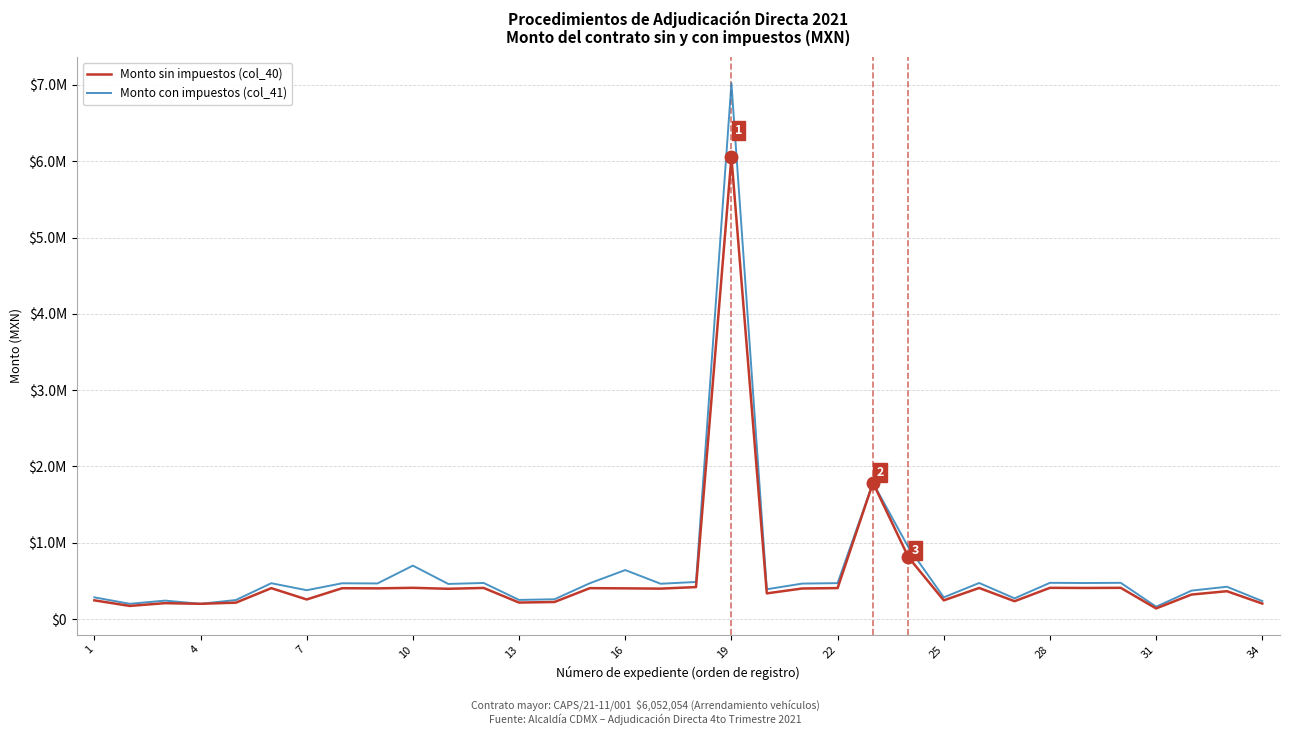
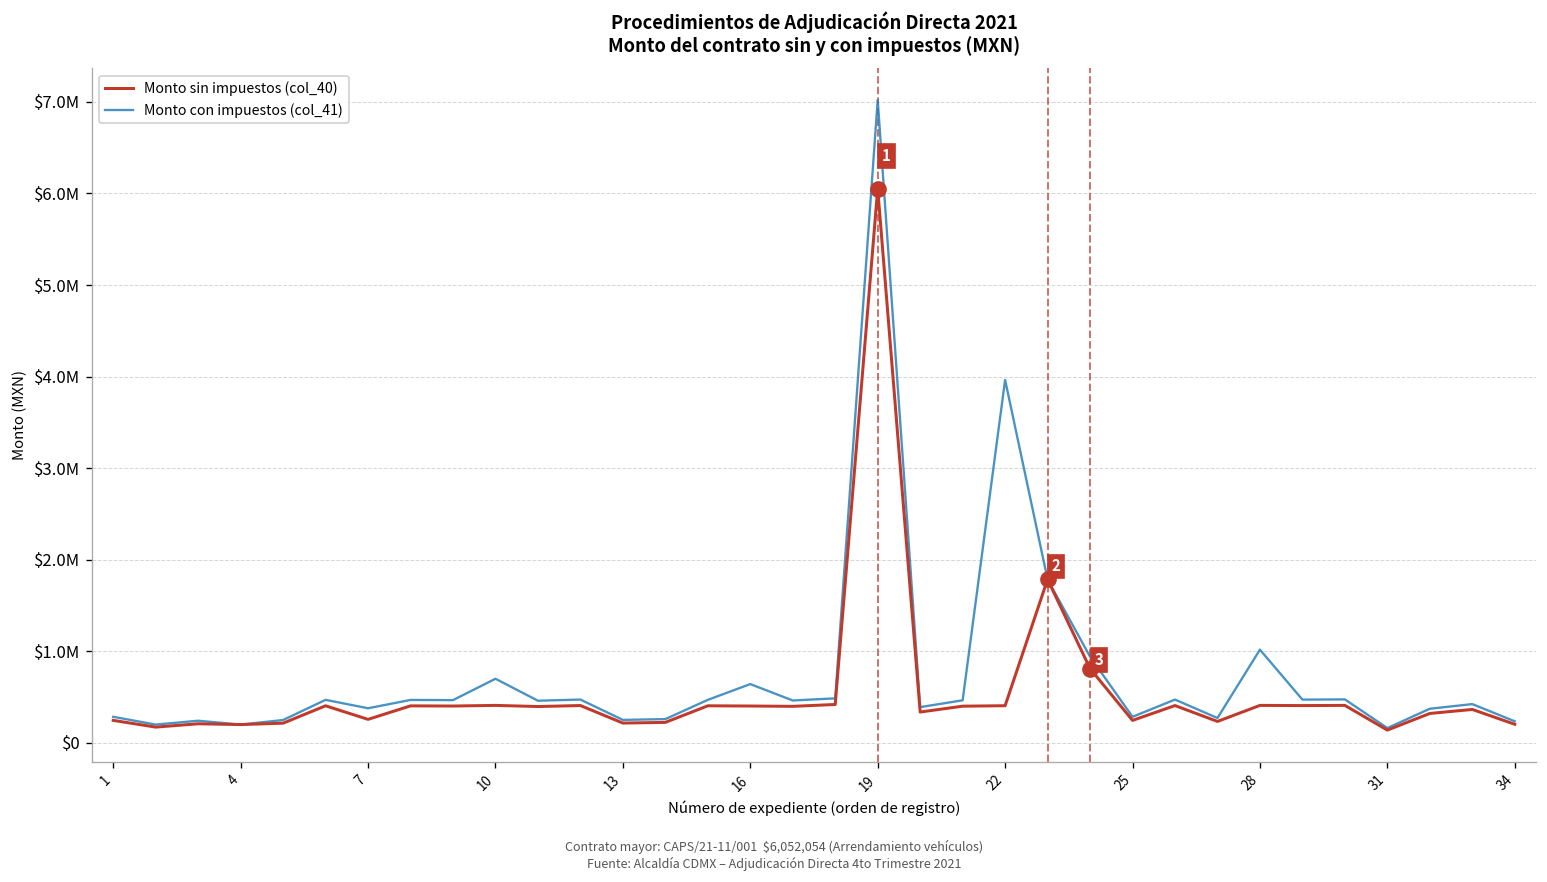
Monto con impuestos (col_41), 22: $500000 -> $4000000
Monto con impuestos (col_41), 28: $500000 -> $1000000
